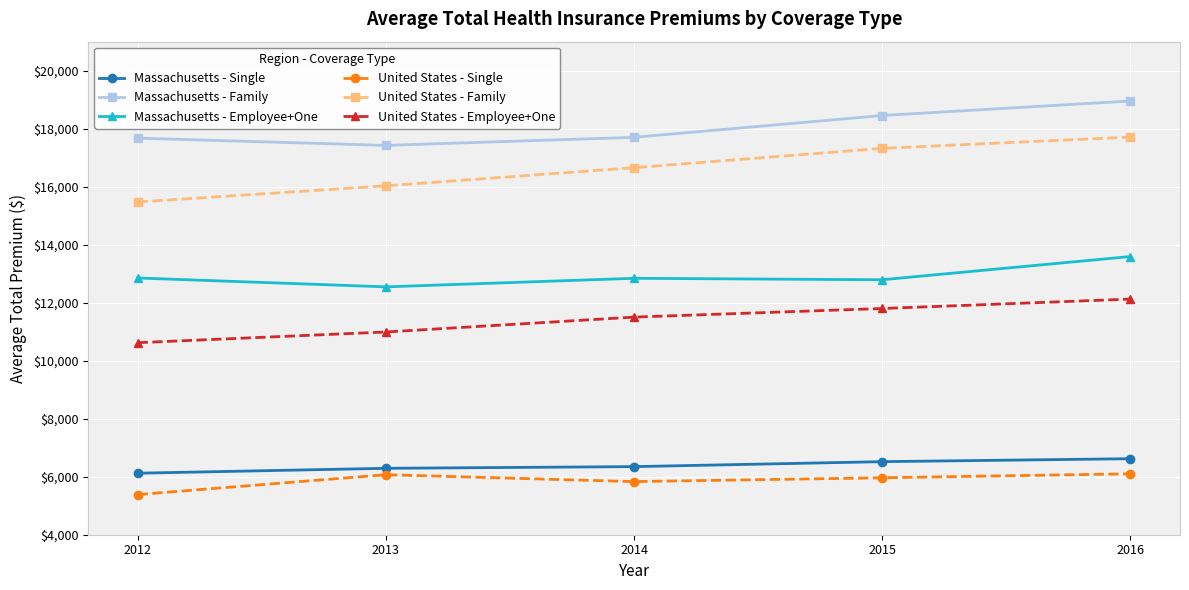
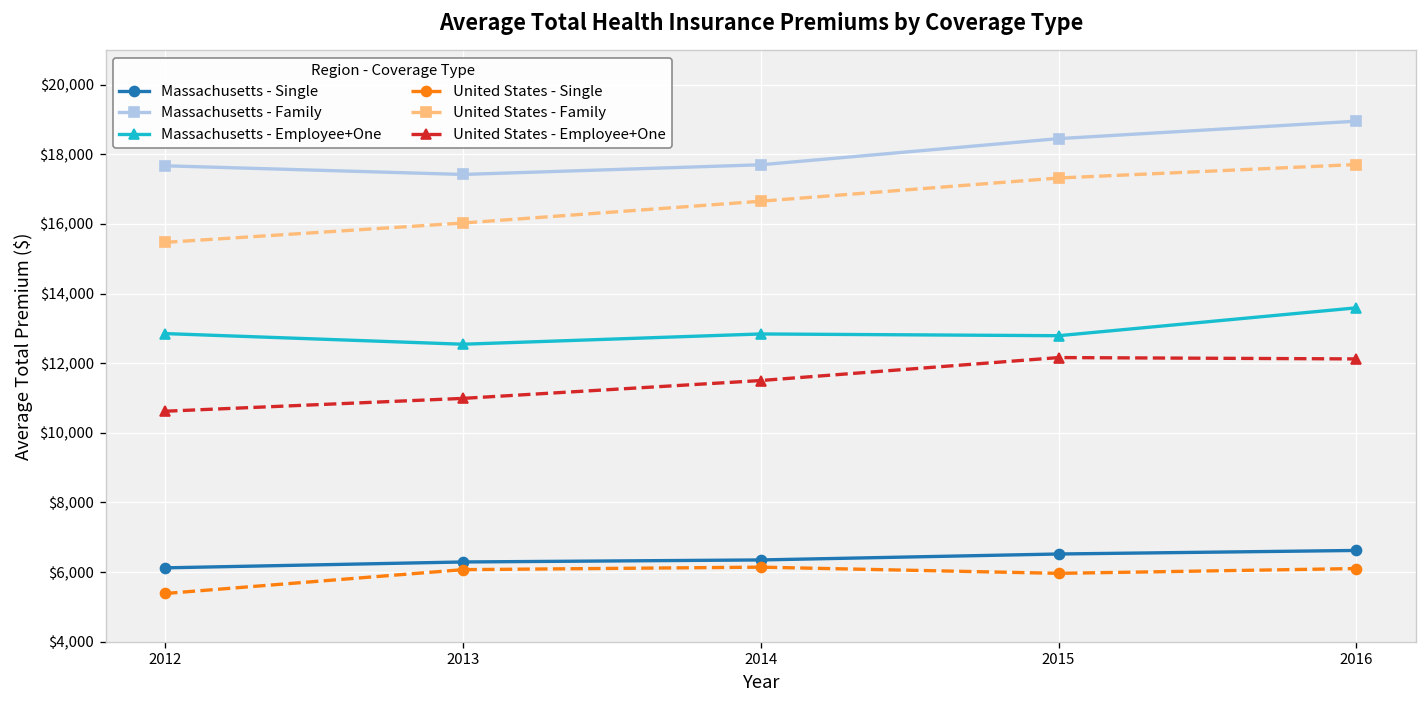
United States - Single, 2014: $5,800 -> $6,100
United States - Employee+One, 2015: $11,800 -> $12,200
